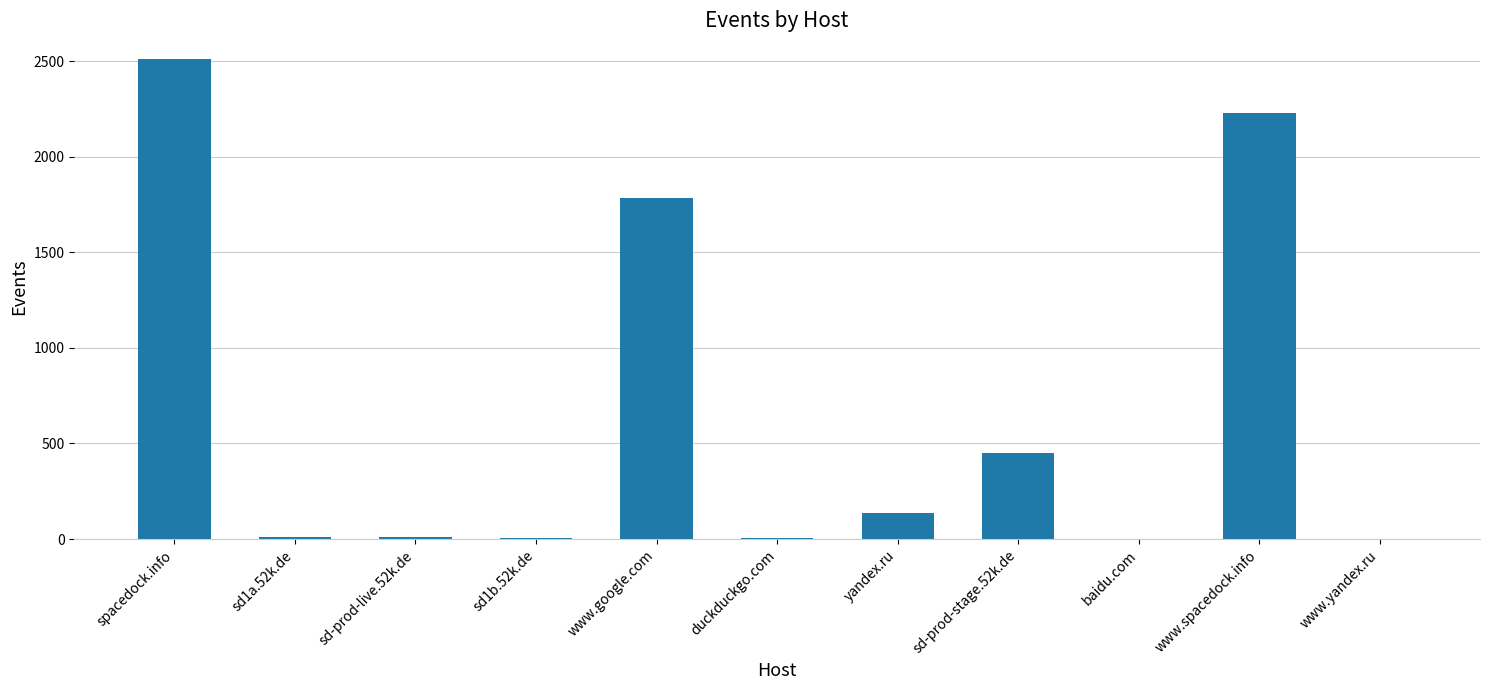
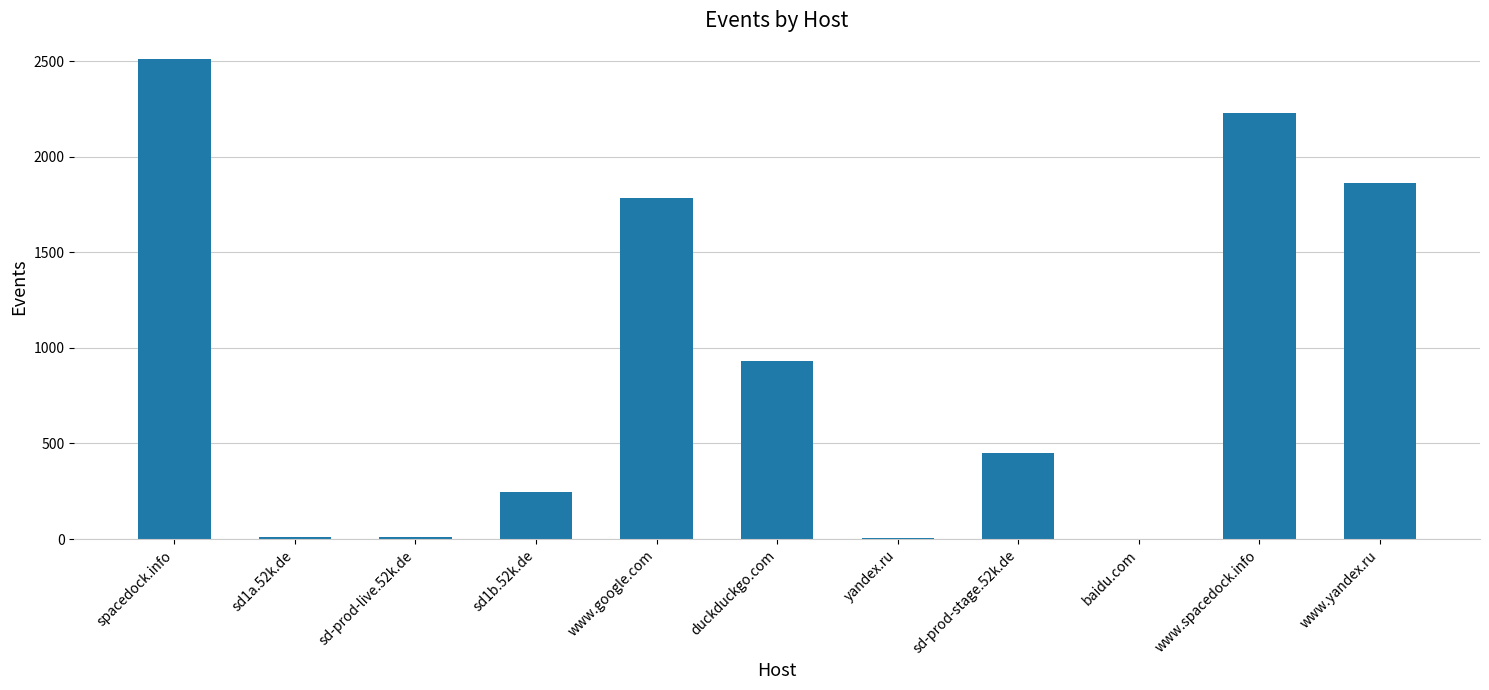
sd1b.52k.de: 10 -> 250
duckduckgo.com: 0 -> 930
yandex.ru: 130 -> 0
www.yandex.ru: 0 -> 1860
